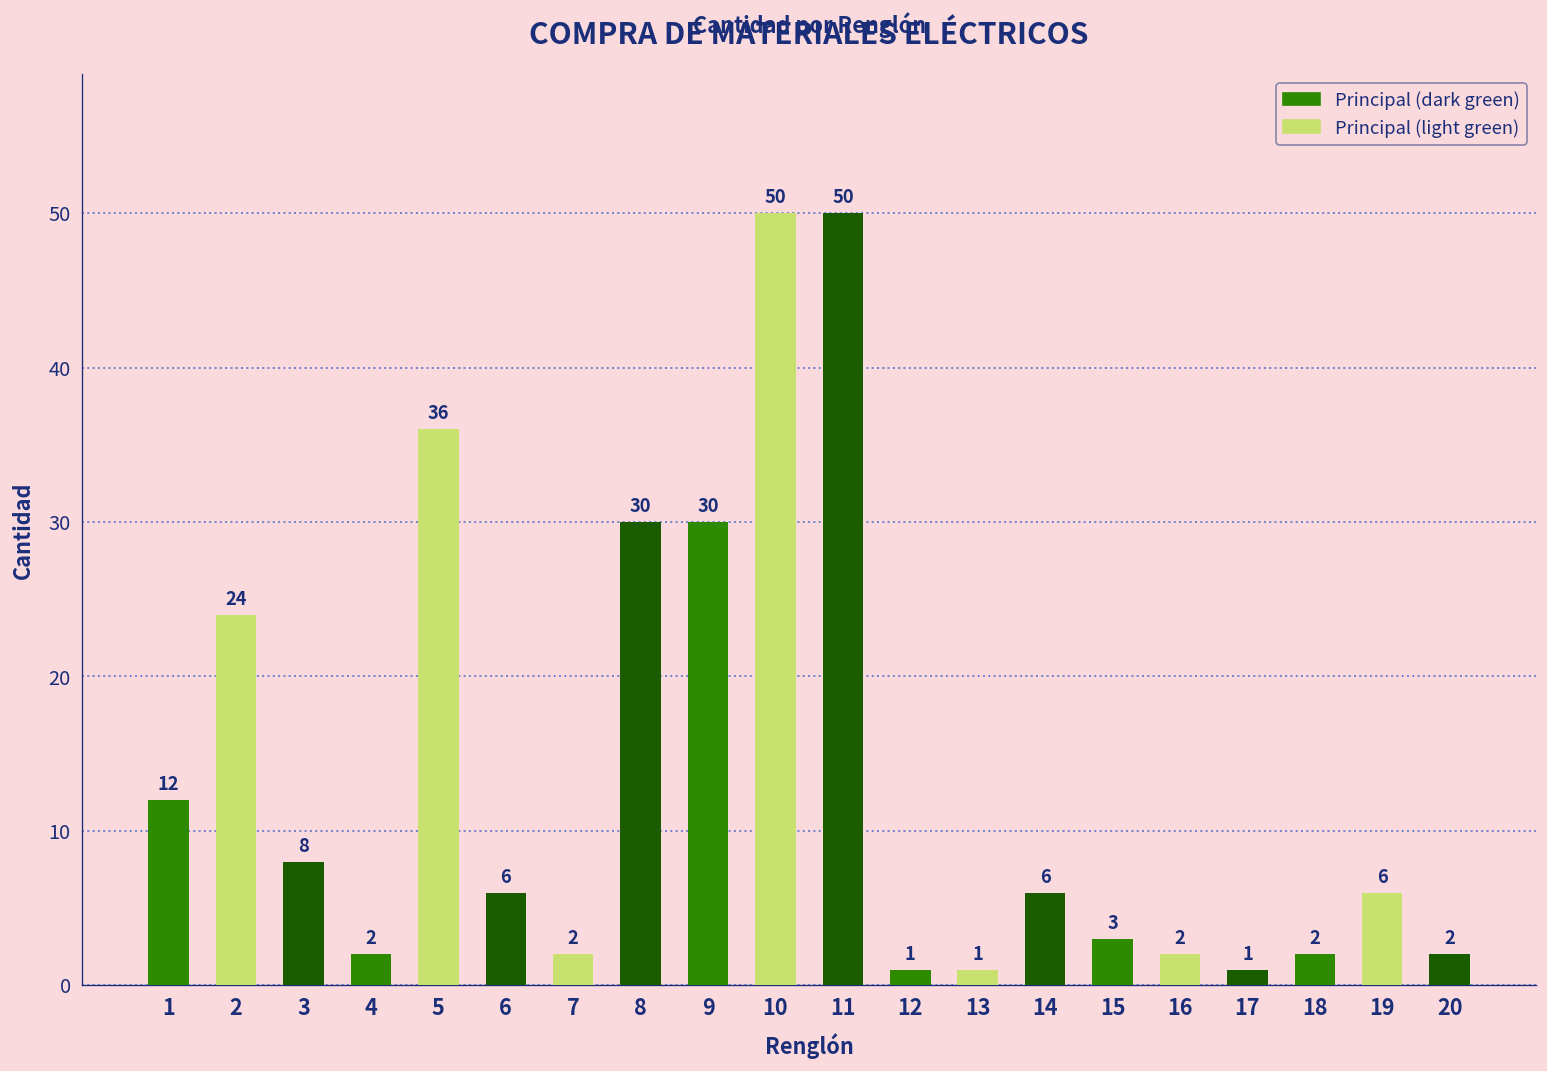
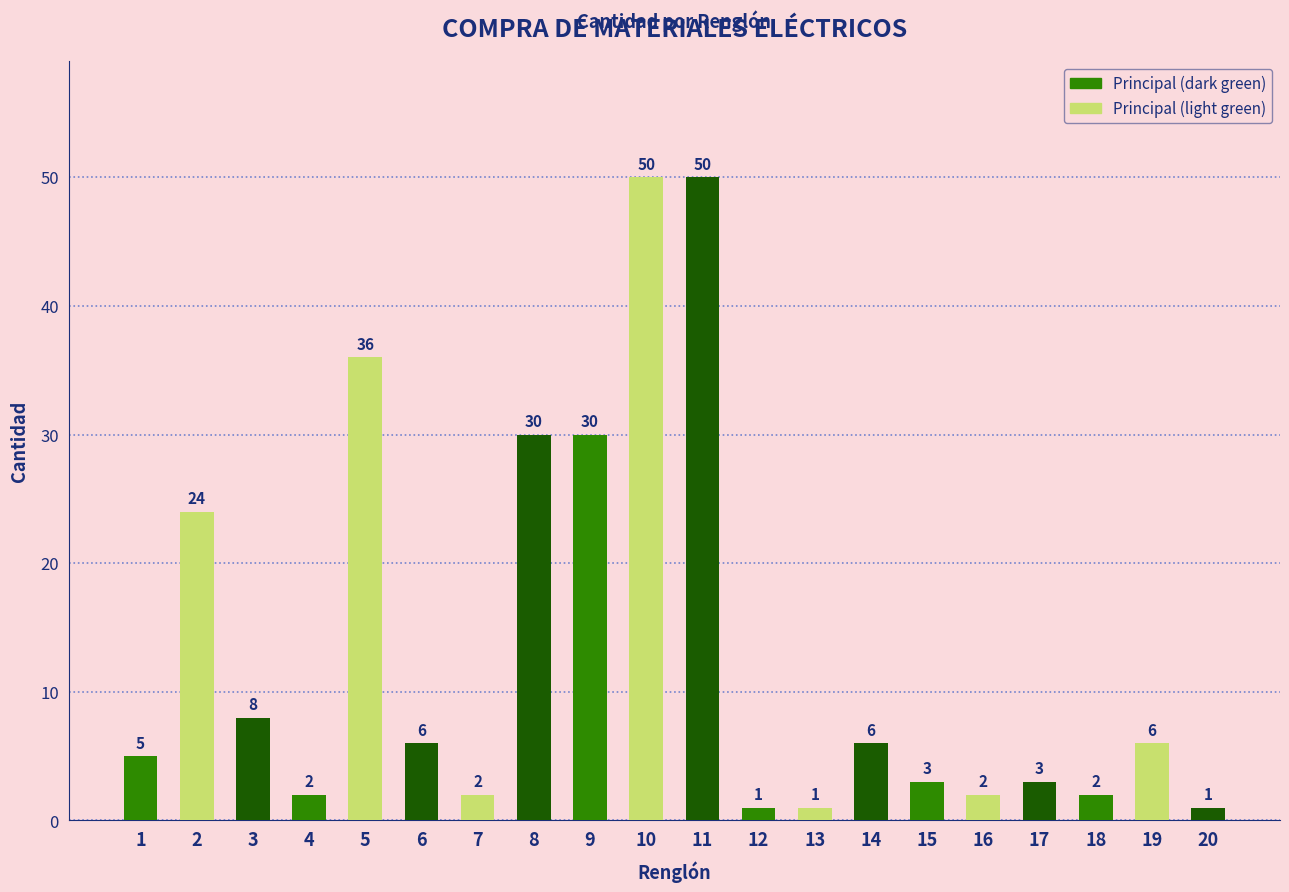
1: 12 -> 5
17: 1 -> 3
20: 2 -> 1
